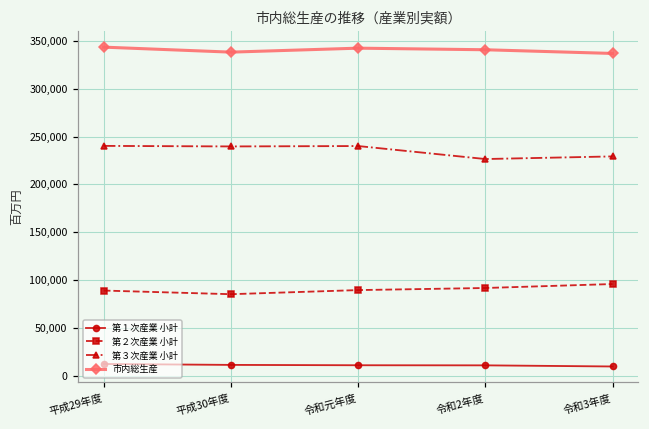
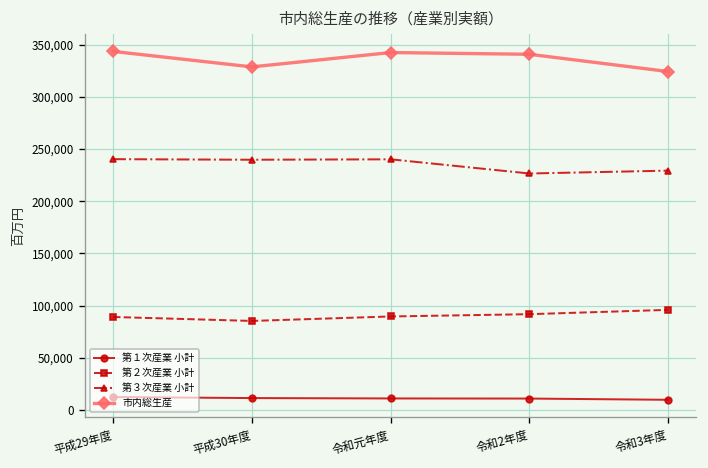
市内総生産, 平成30年度: 340,000 -> 330,000
市内総生産, 令和3年度: 340,000 -> 320,000
